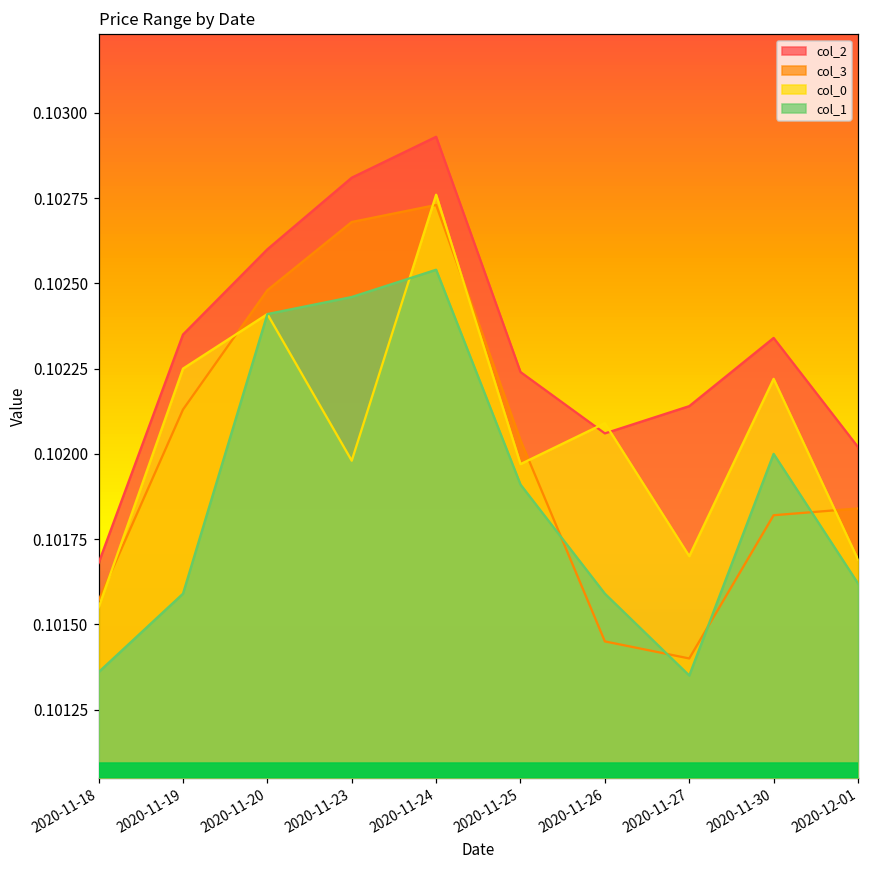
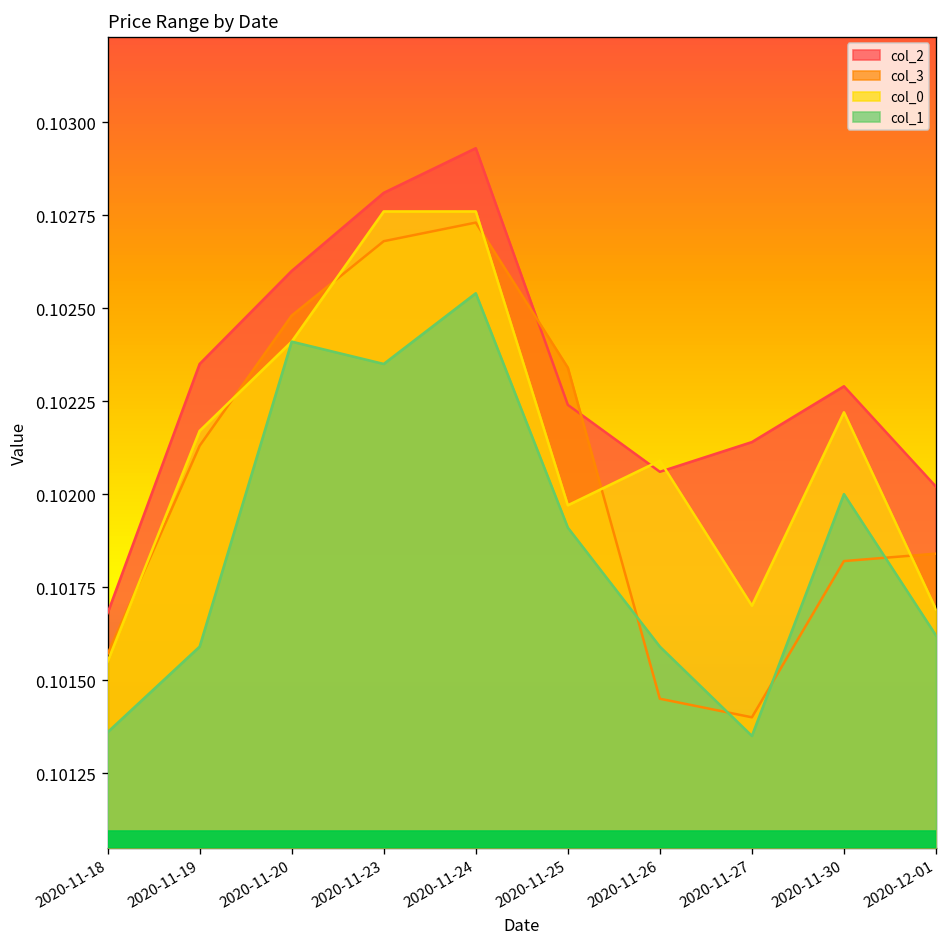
col_0, 2020-11-19: 0.10225 -> 0.10217
col_0, 2020-11-23: 0.10198 -> 0.10276
col_1, 2020-11-23: 0.10246 -> 0.10235
col_3, 2020-11-25: 0.10204 -> 0.10234
col_2, 2020-11-30: 0.10234 -> 0.10229
